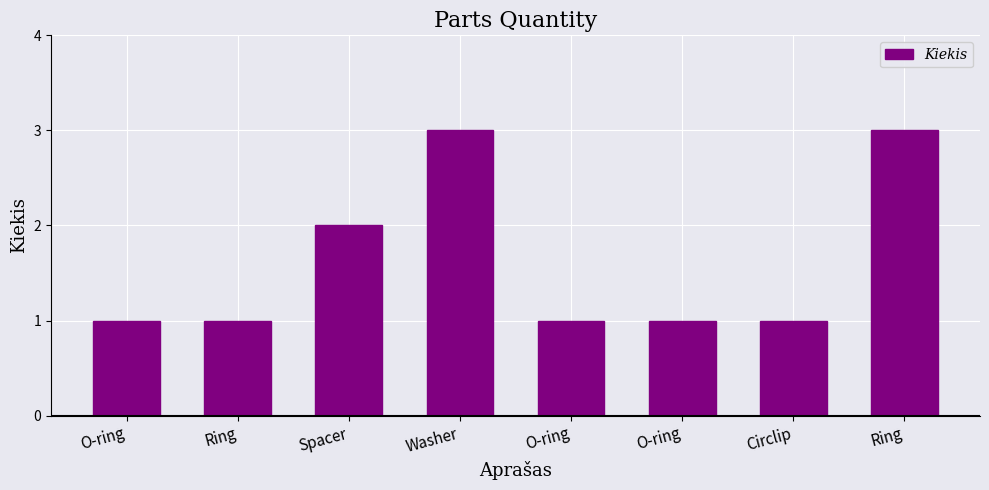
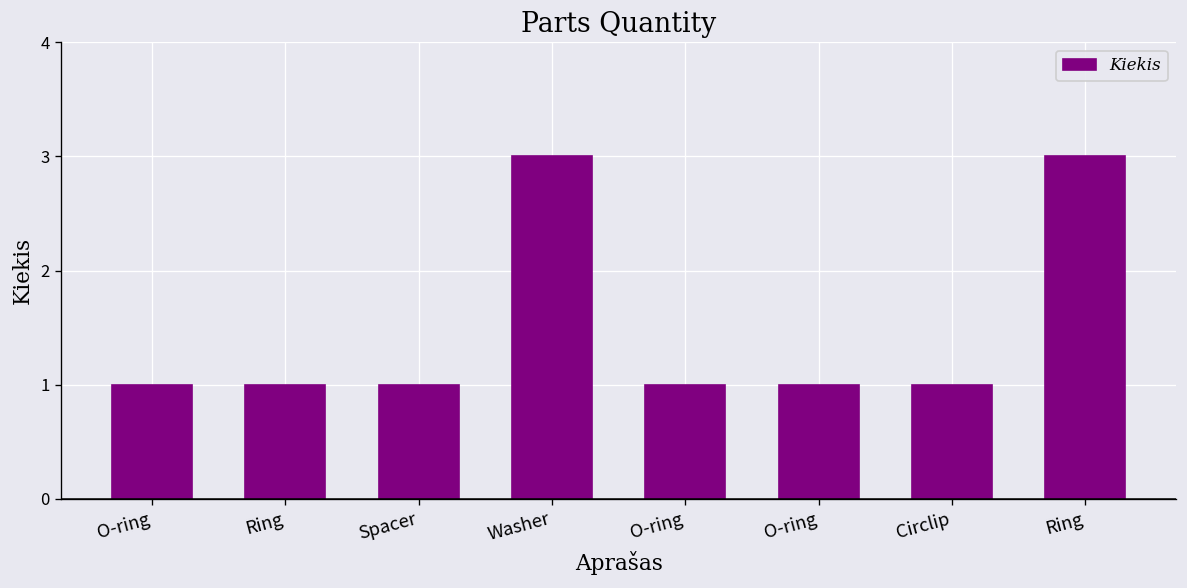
Spacer: 2 -> 1
